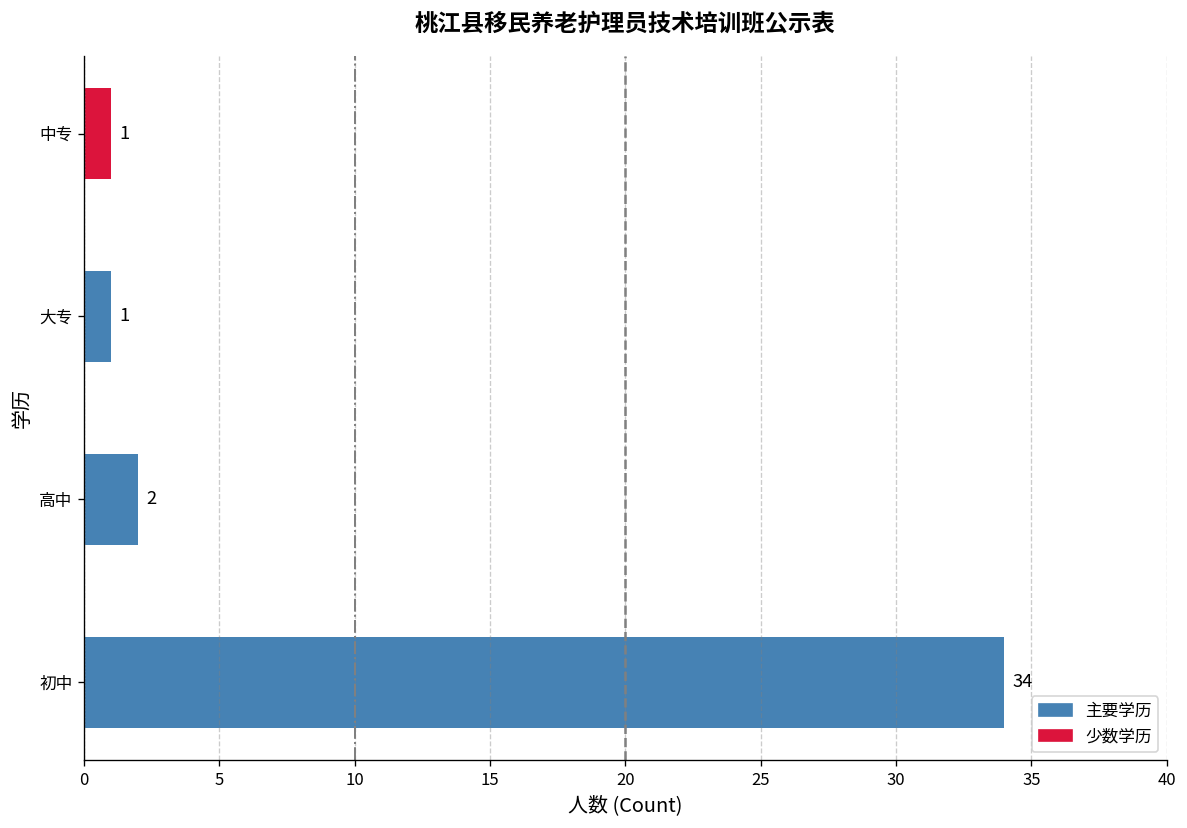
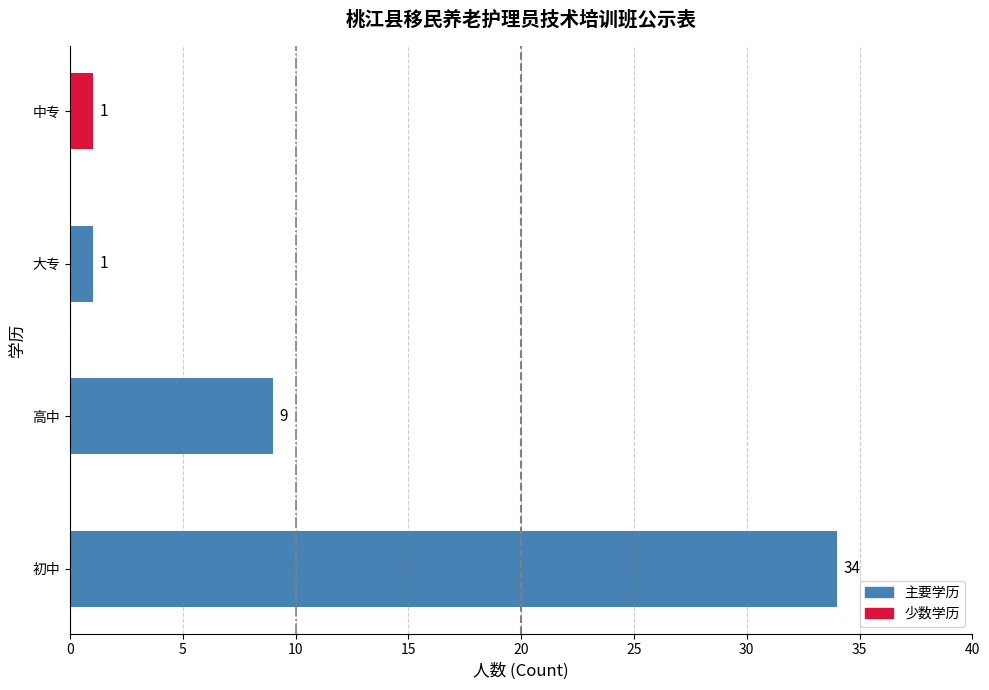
高中: 2 -> 9
